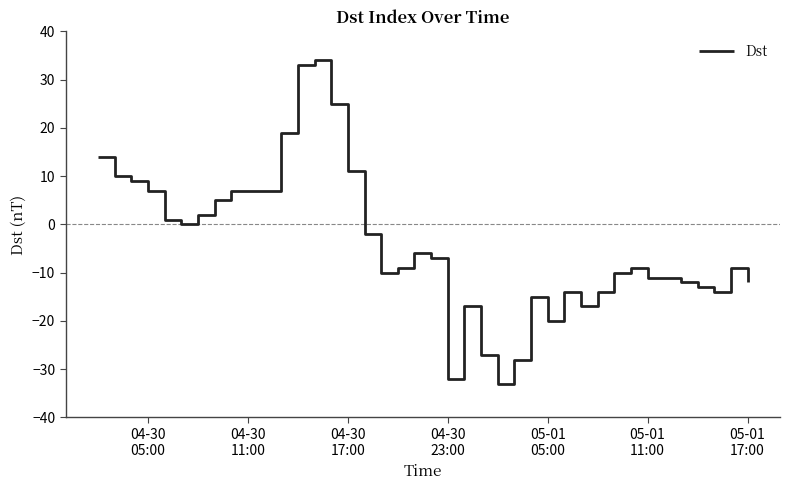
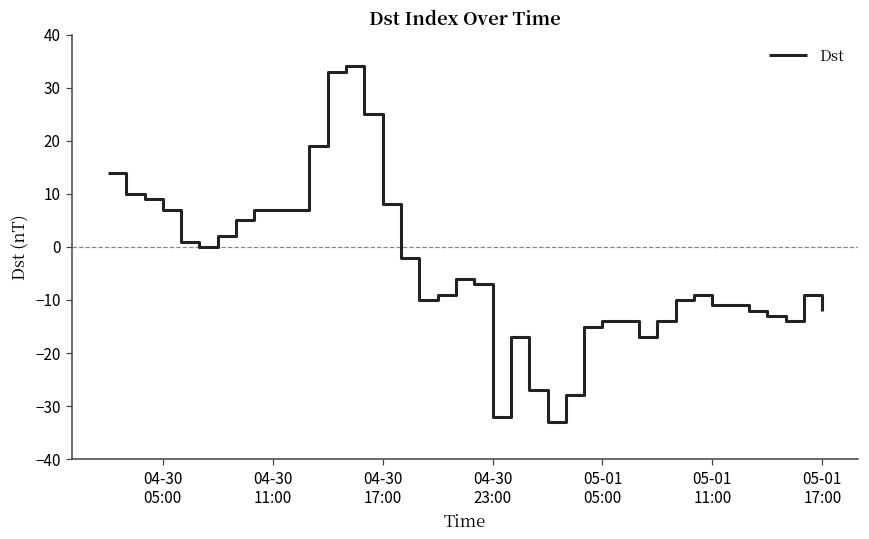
04-30 17:00: 11 -> 8
05-01 05:00: -20 -> -14
